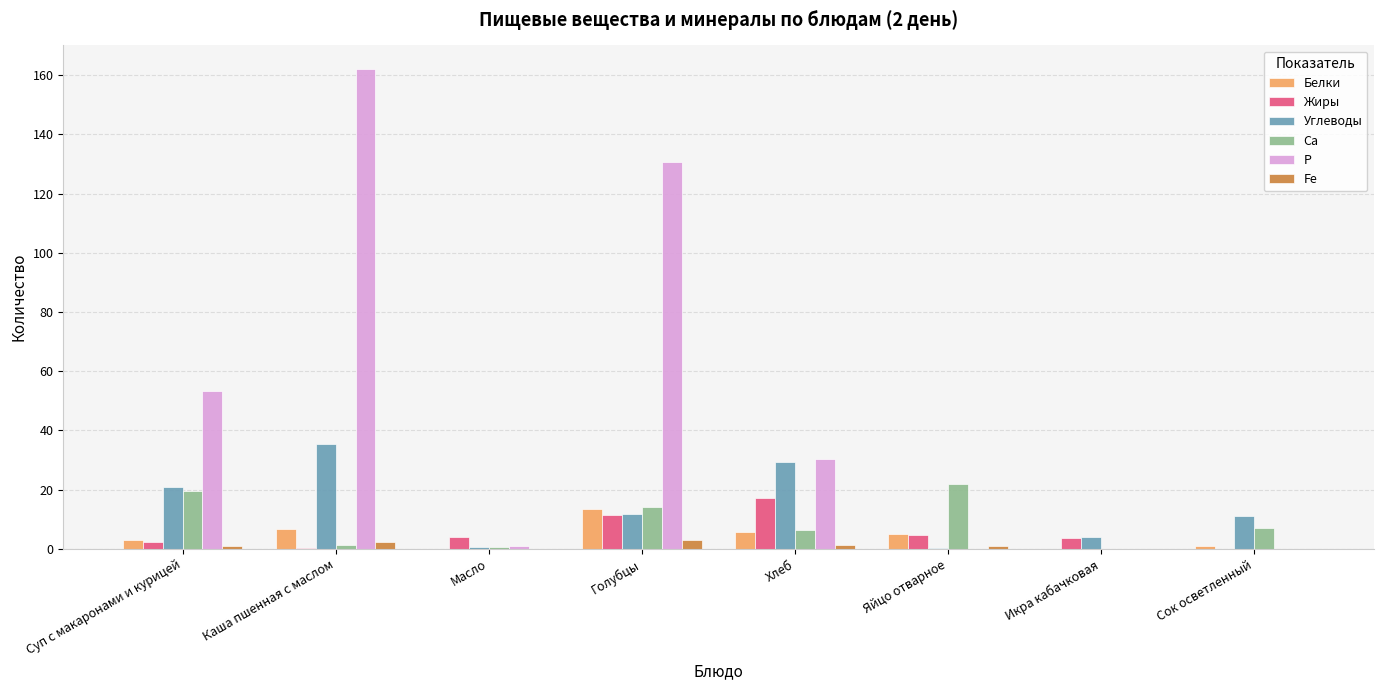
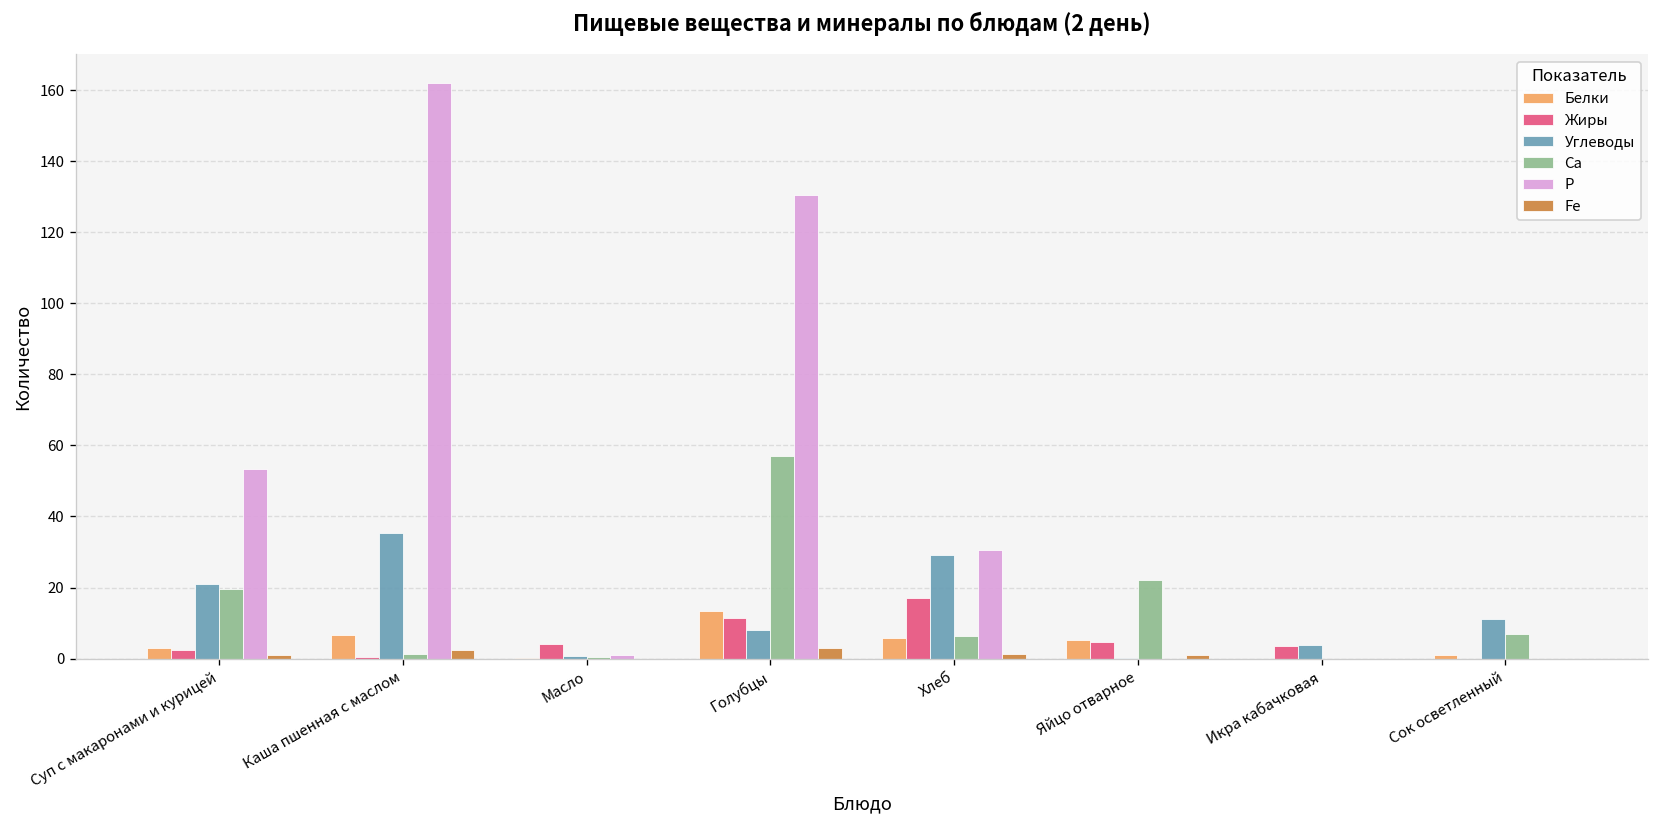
Углеводы, Голубцы: 12 -> 8
Са, Голубцы: 14 -> 57
